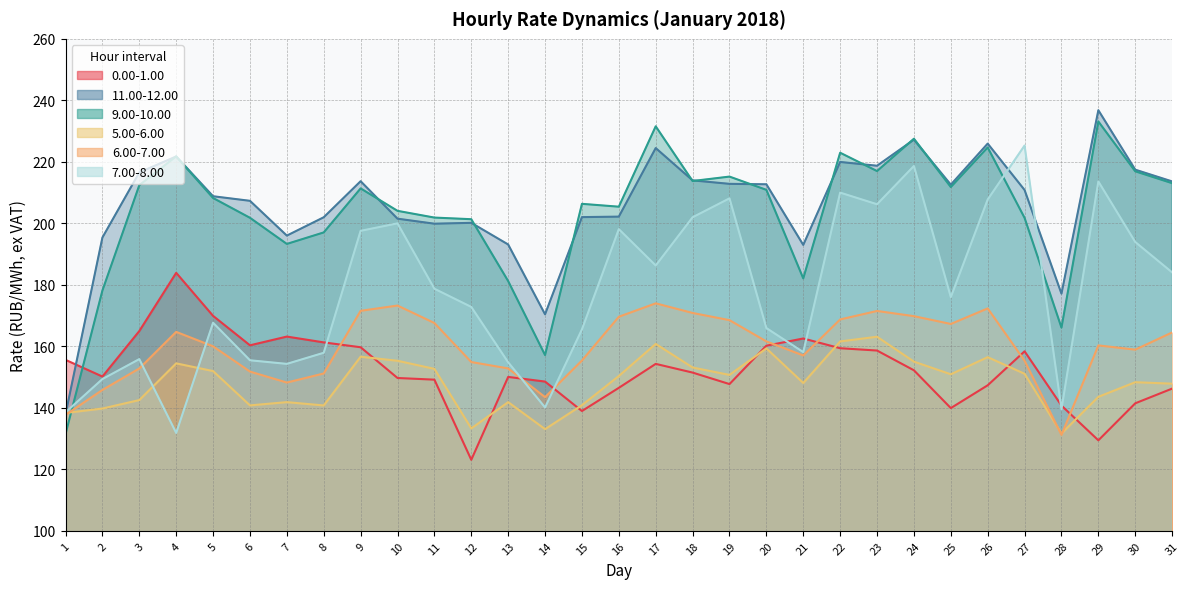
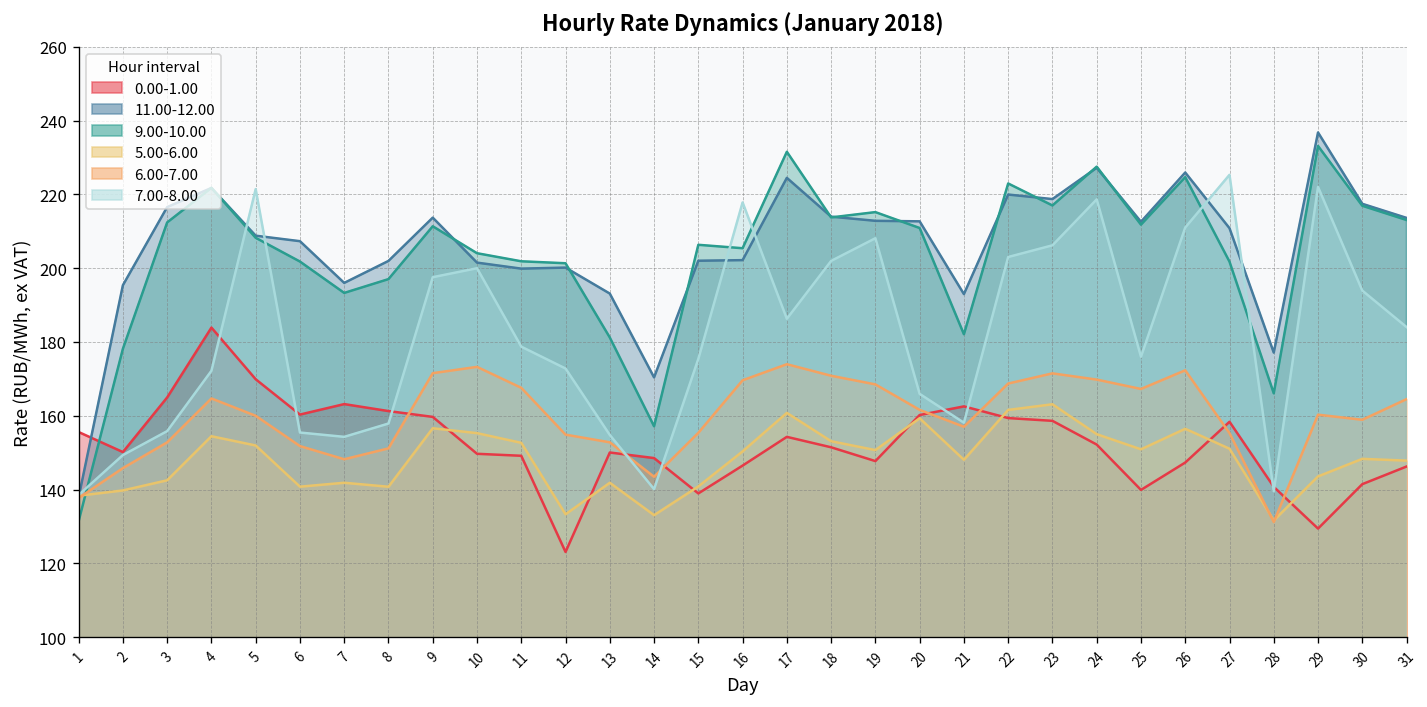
7.00-8.00, 4: 132 -> 172
7.00-8.00, 5: 168 -> 221
7.00-8.00, 15: 166 -> 175
7.00-8.00, 16: 198 -> 218
7.00-8.00, 22: 210 -> 203
7.00-8.00, 26: 208 -> 211
7.00-8.00, 29: 214 -> 222
